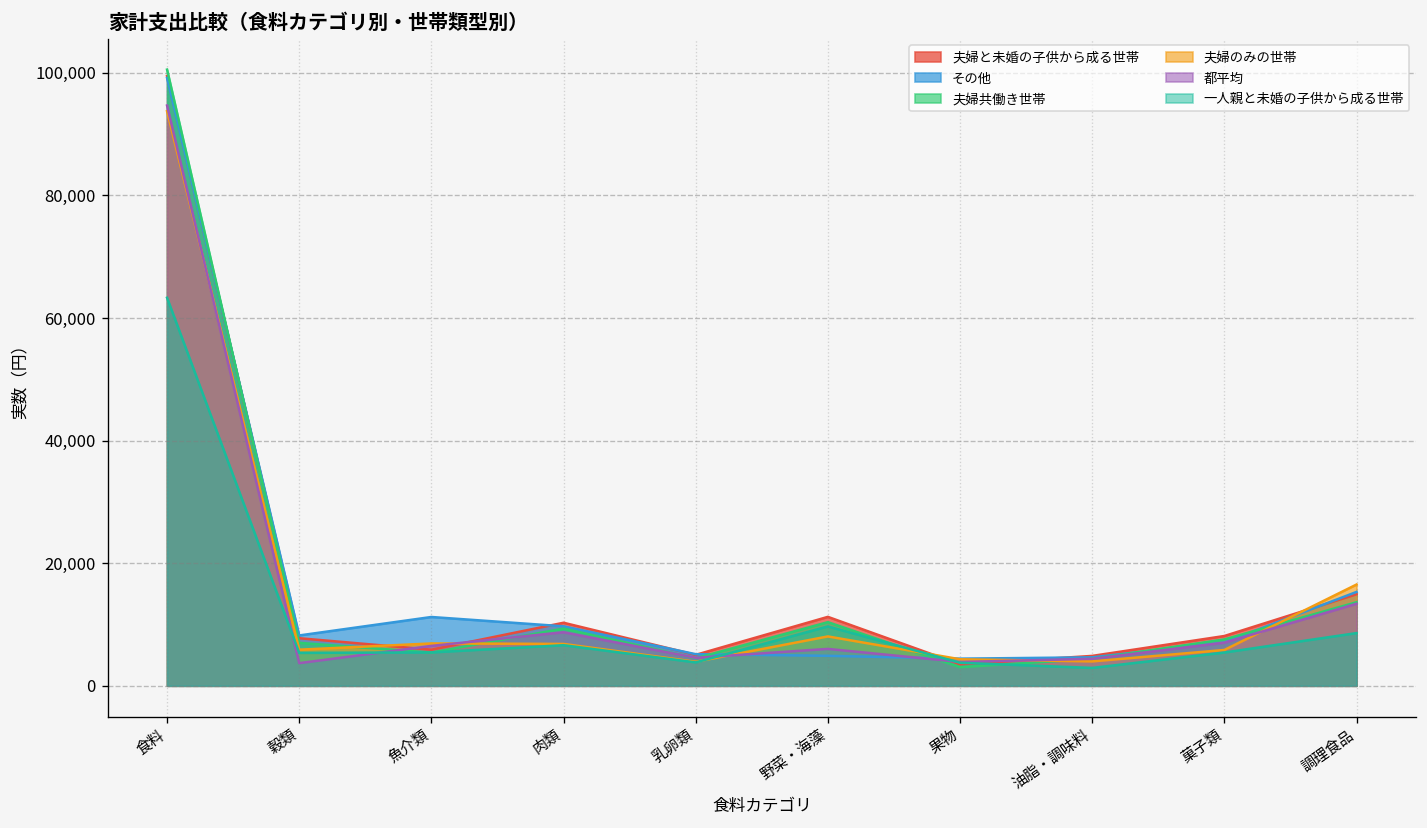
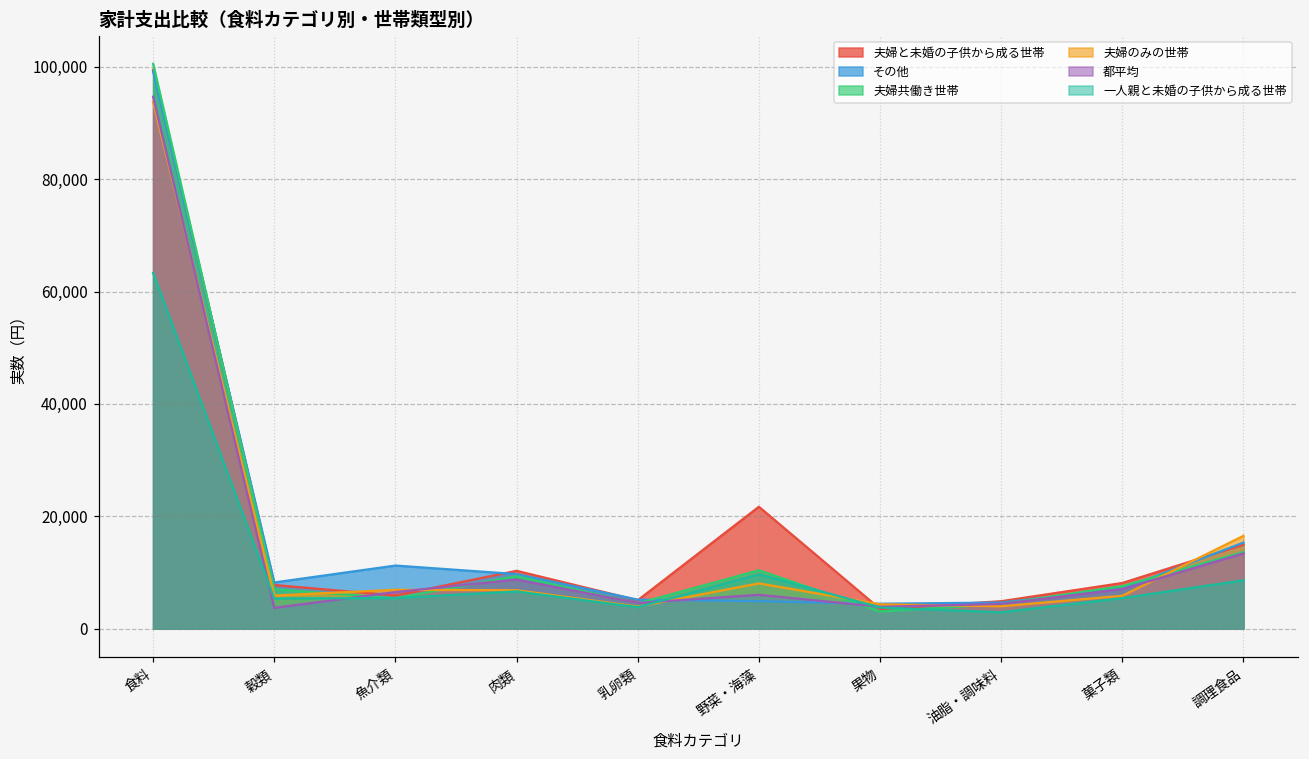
夫婦と未婚の子供から成る世帯, 野菜・海藻: 11,000 -> 22,000
